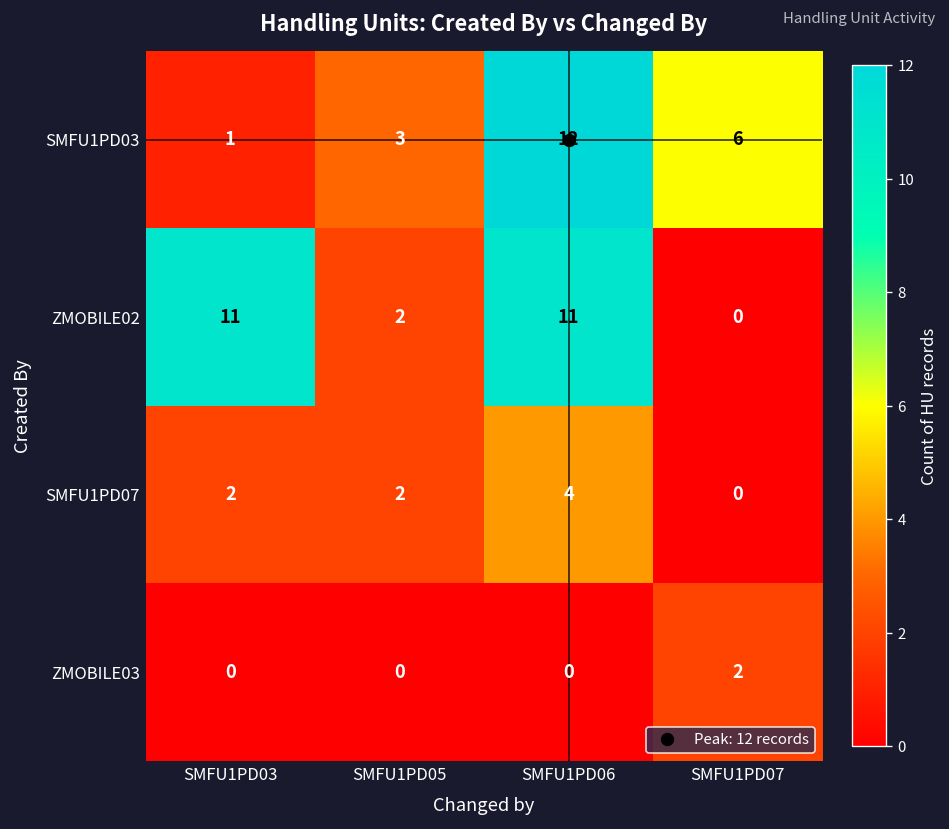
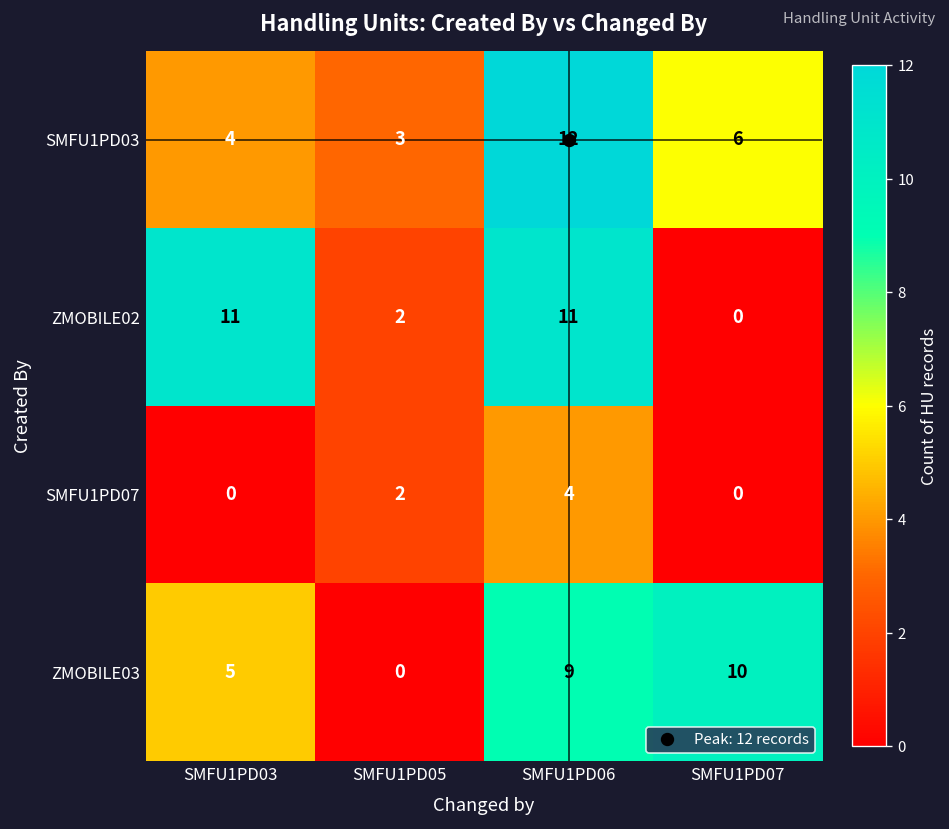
SMFU1PD03, SMFU1PD03: 1 -> 4
SMFU1PD07, SMFU1PD03: 2 -> 0
ZMOBILE03, SMFU1PD03: 0 -> 5
ZMOBILE03, SMFU1PD06: 0 -> 9
ZMOBILE03, SMFU1PD07: 2 -> 10
